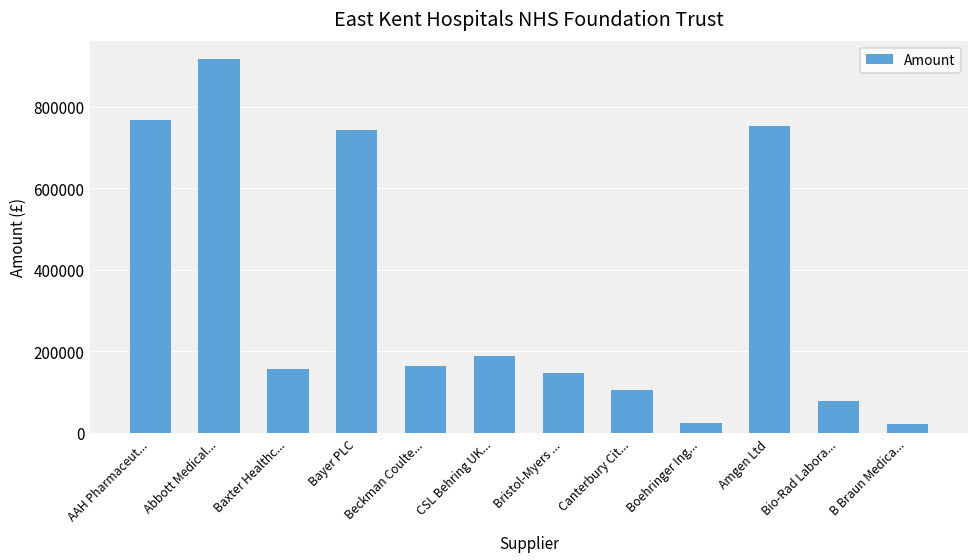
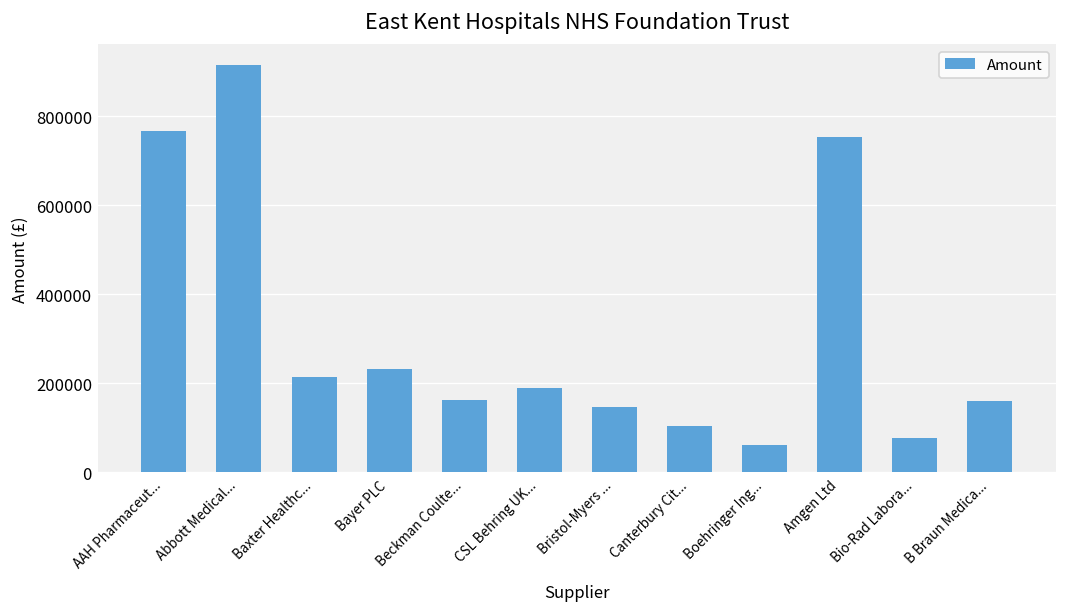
Baxter Healthc...: 160000 -> 210000
Bayer PLC: 740000 -> 230000
Boehringer Ing...: 20000 -> 60000
B Braun Medica...: 20000 -> 160000
